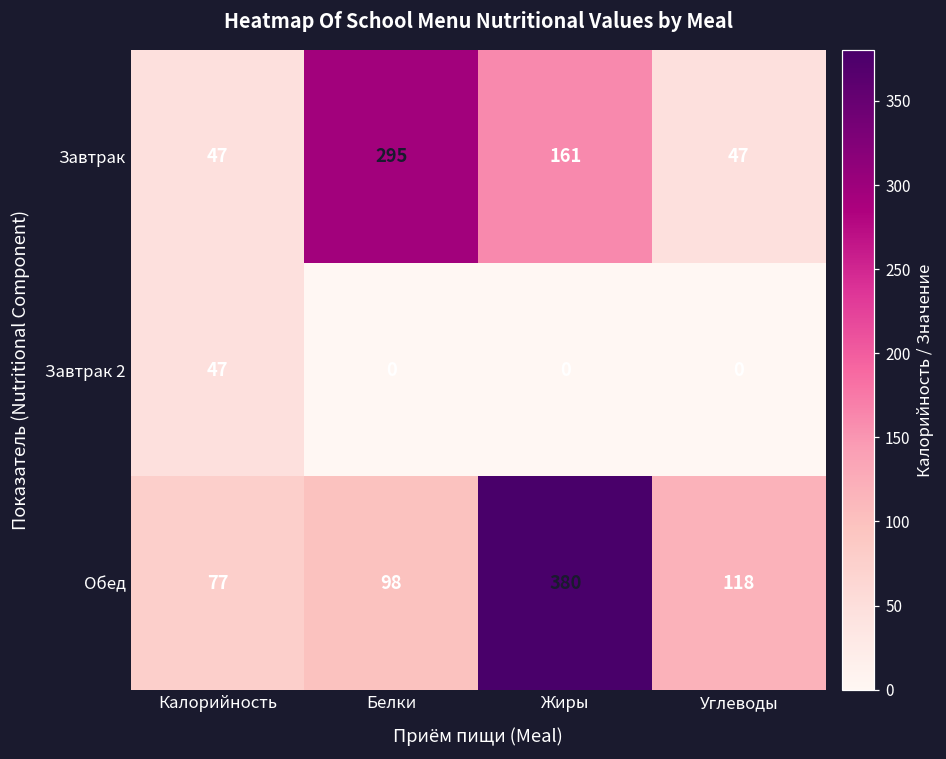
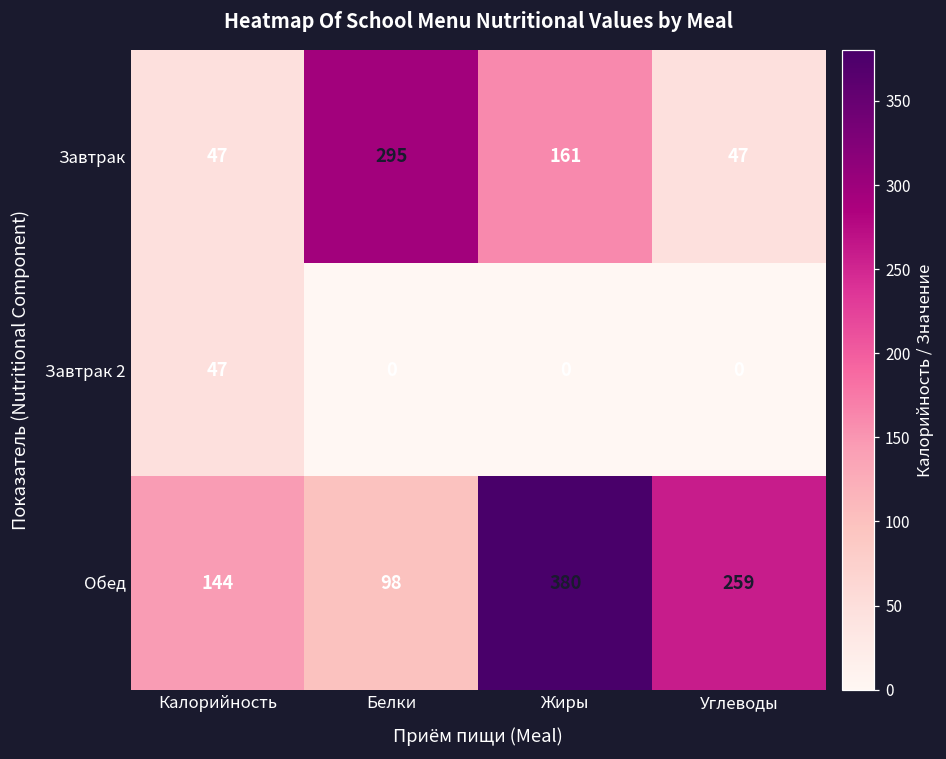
Обед, Калорийность: 77 -> 144
Обед, Углеводы: 118 -> 259
